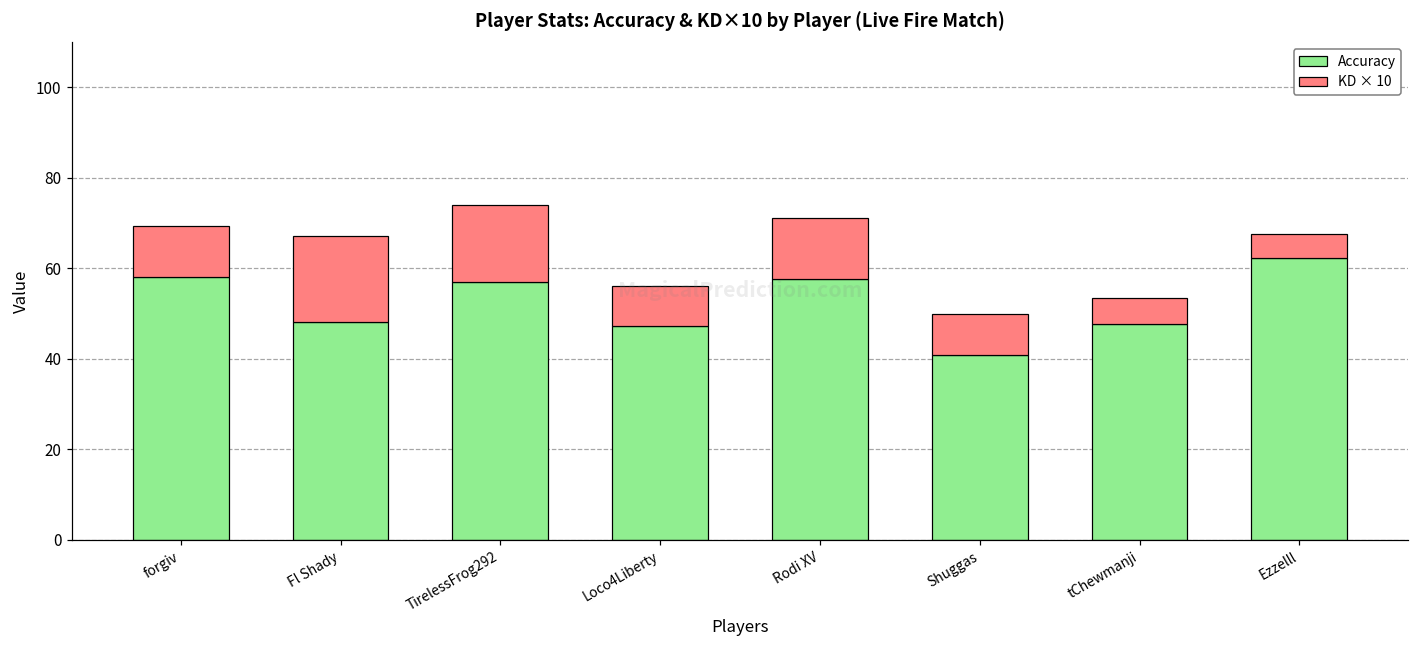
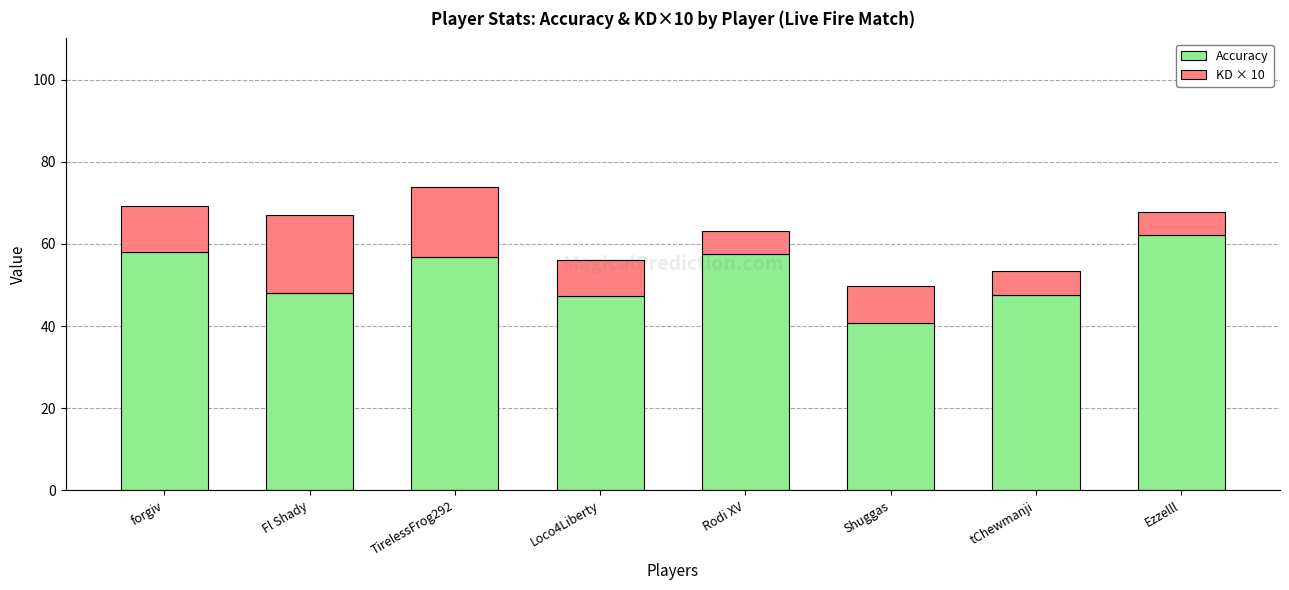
KD × 10, Rodi XV: 13 -> 6
